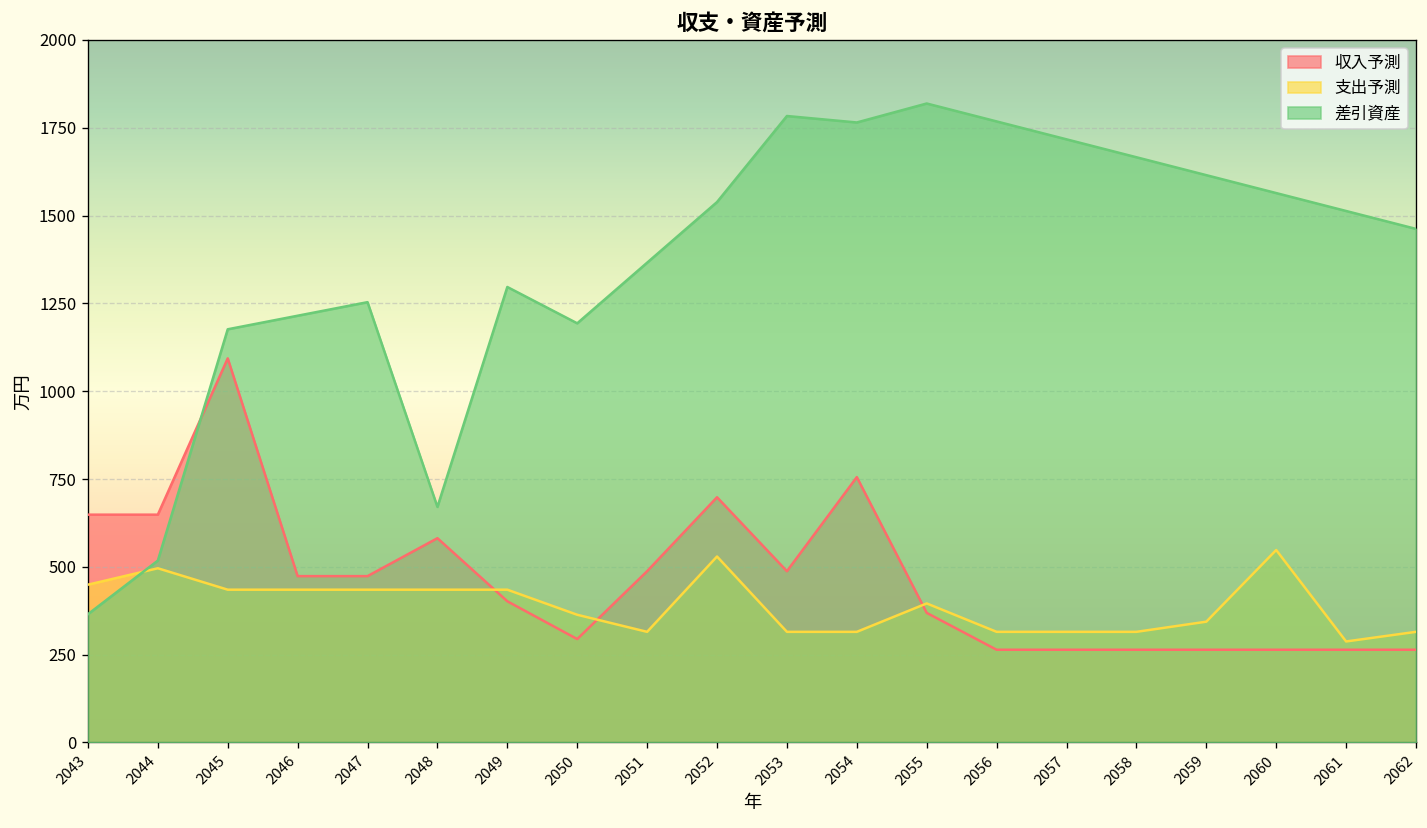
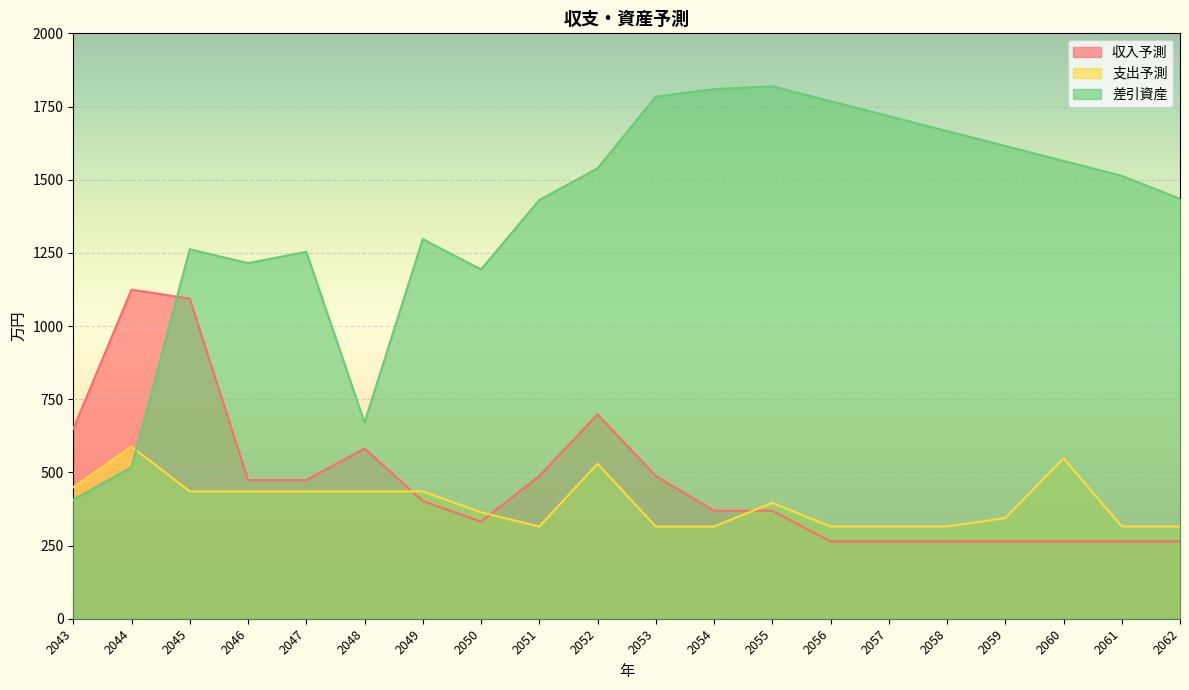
差引資産, 2043: 370 -> 410
収入予測, 2044: 650 -> 1120
支出予測, 2044: 500 -> 590
差引資産, 2045: 1180 -> 1260
収入予測, 2050: 290 -> 330
差引資産, 2051: 1370 -> 1430
収入予測, 2054: 760 -> 370
差引資産, 2054: 1770 -> 1810
支出予測, 2061: 290 -> 320
差引資産, 2062: 1460 -> 1430
